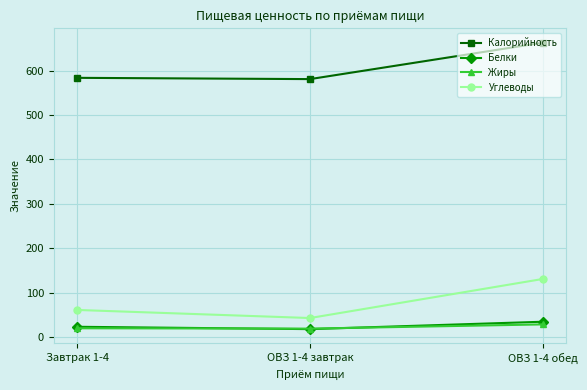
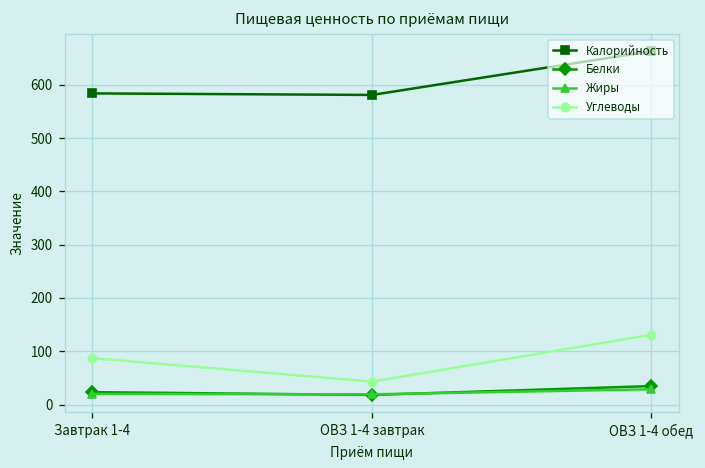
Углеводы, Завтрак 1-4: 60 -> 90
